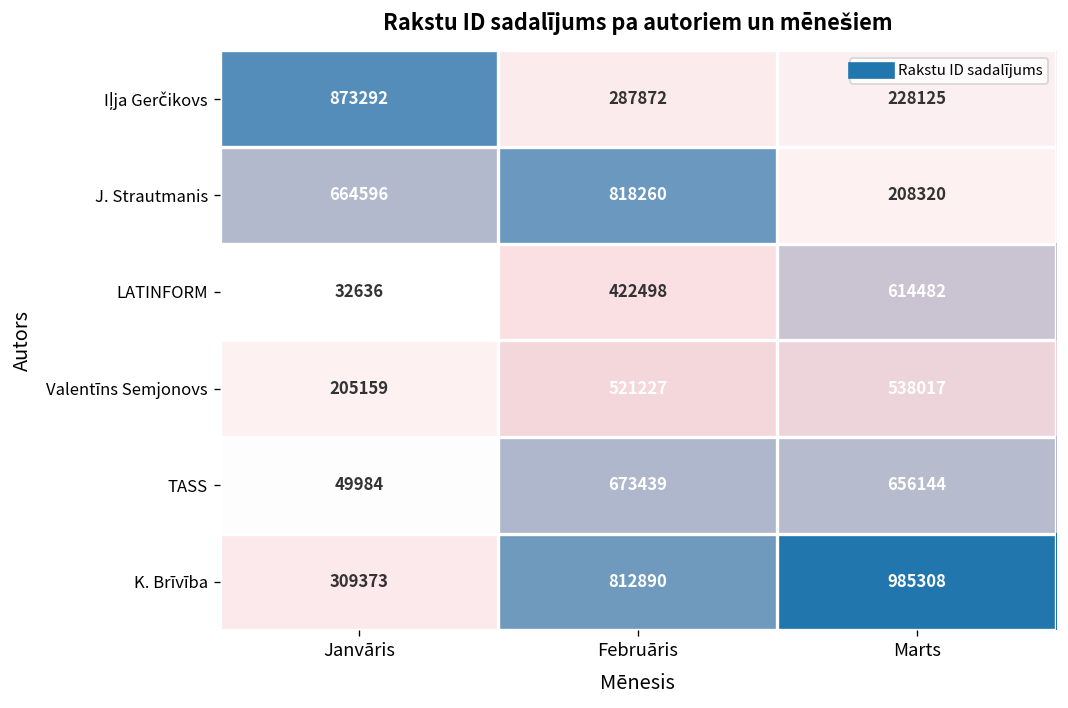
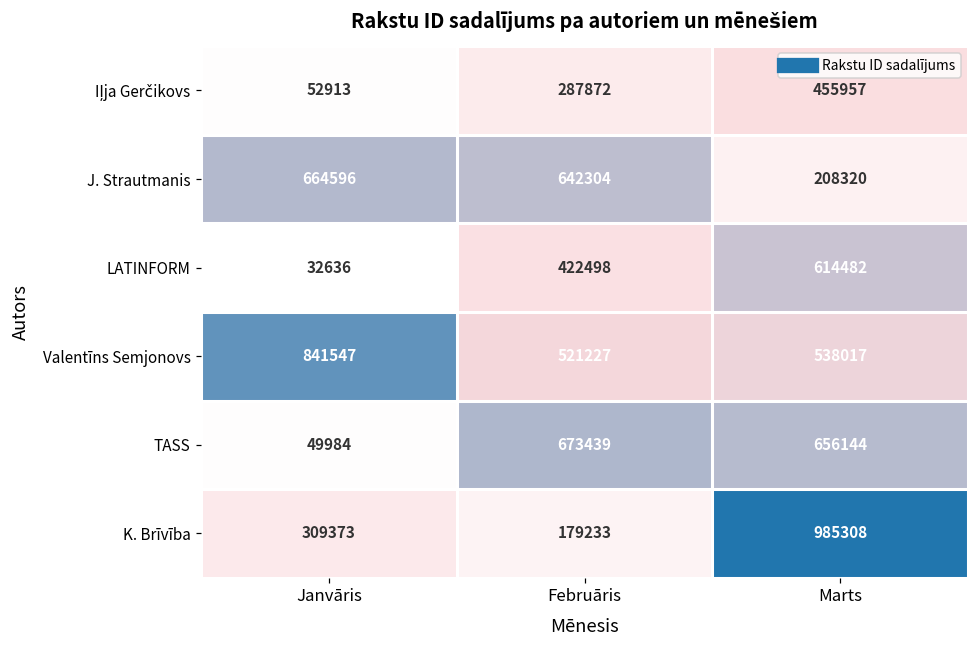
Iļja Gerčikovs, Janvāris: 873292 -> 52913
Iļja Gerčikovs, Marts: 228125 -> 455957
J. Strautmanis, Februāris: 818260 -> 642304
Valentīns Semjonovs, Janvāris: 205159 -> 841547
K. Brīvība, Februāris: 812890 -> 179233
